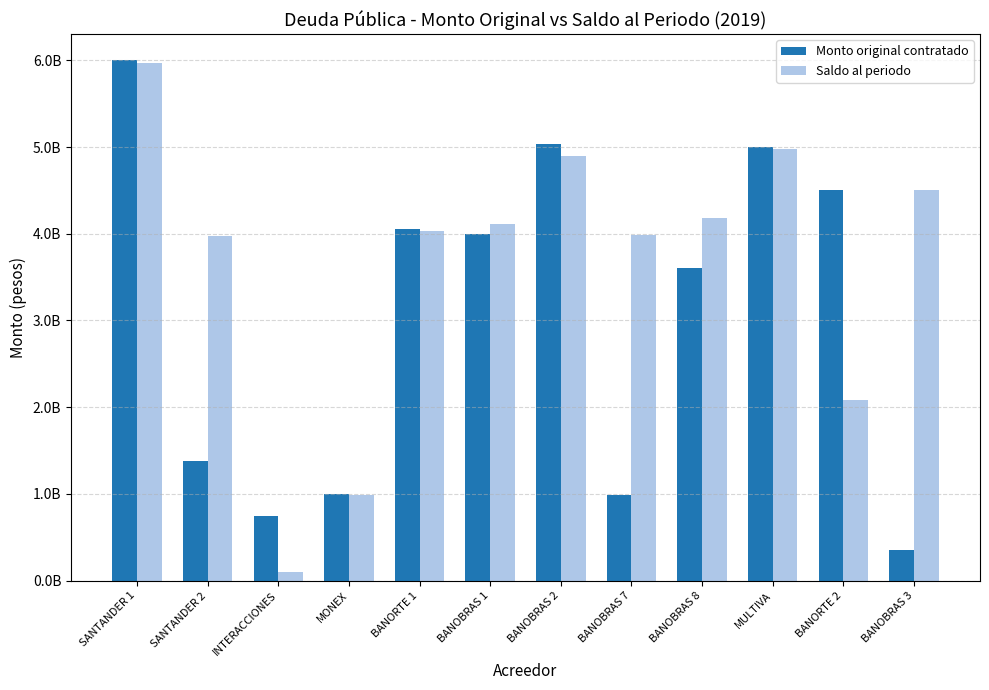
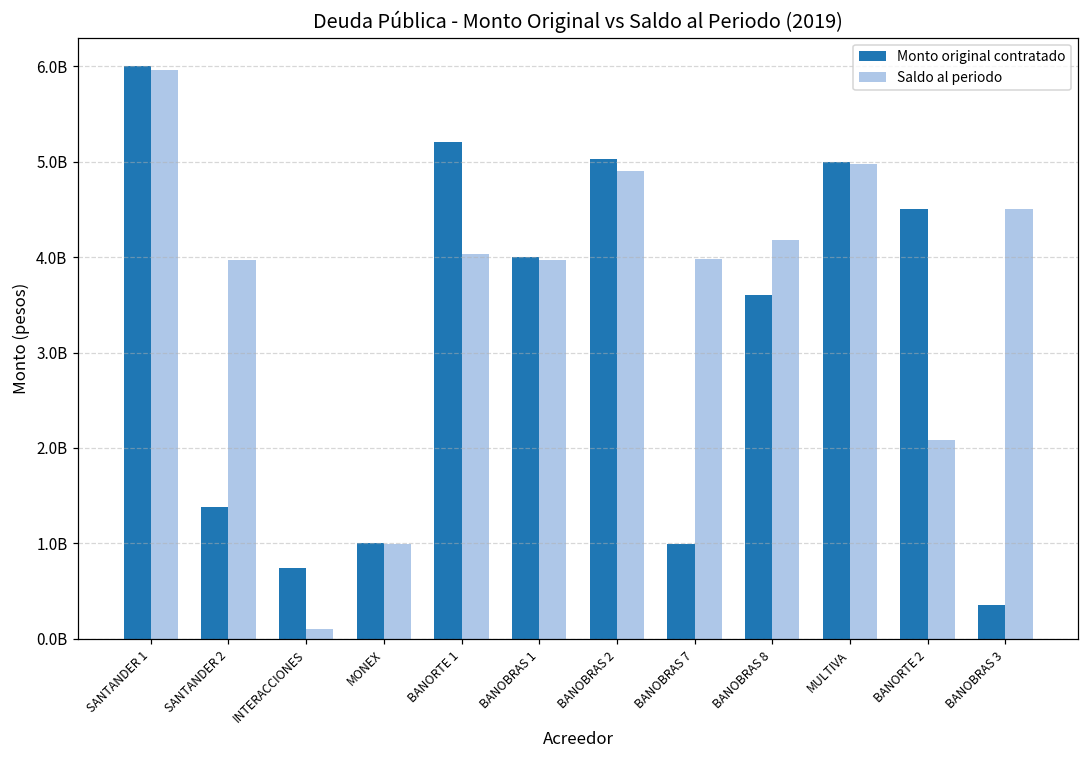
Monto original contratado, BANORTE 1: 4100000000 -> 5200000000
Saldo al periodo, BANOBRAS 1: 4100000000 -> 4000000000
